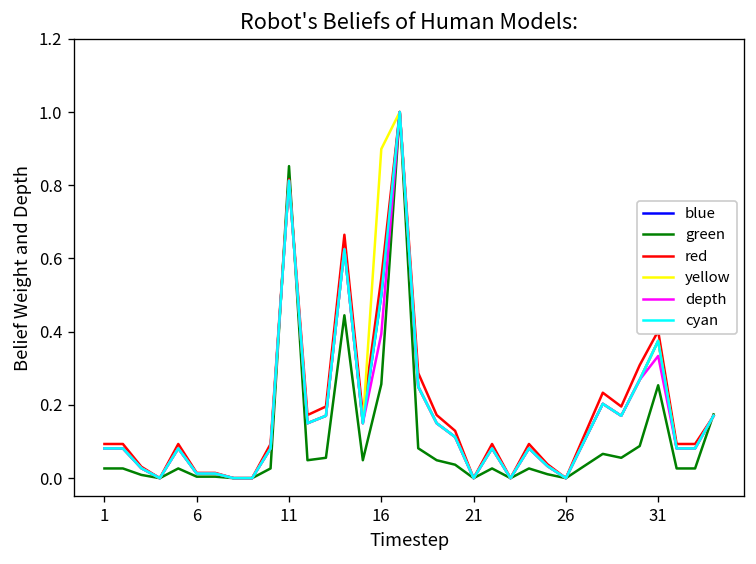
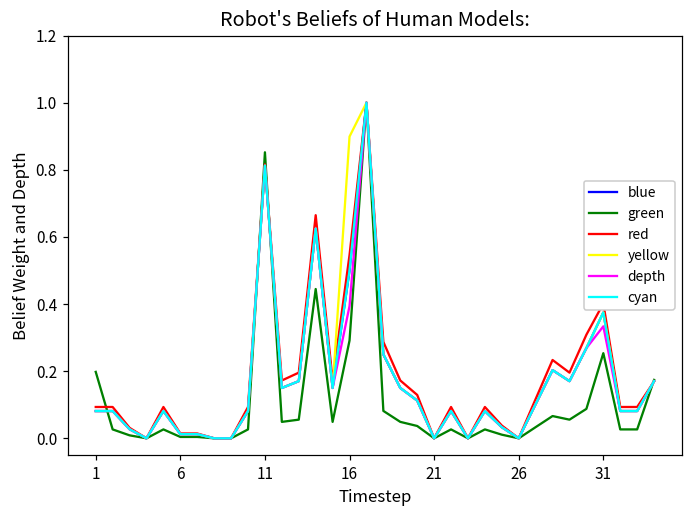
green, 1: 0.03 -> 0.20
green, 16: 0.26 -> 0.29
